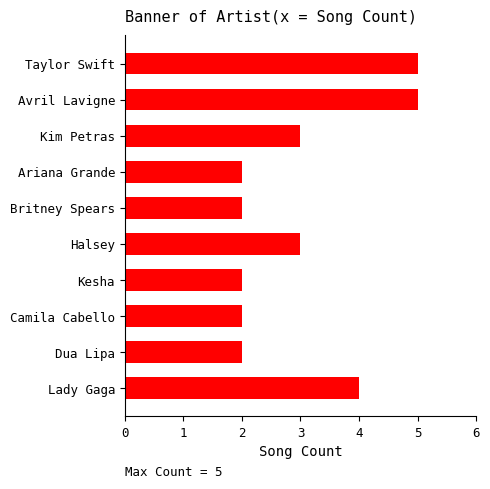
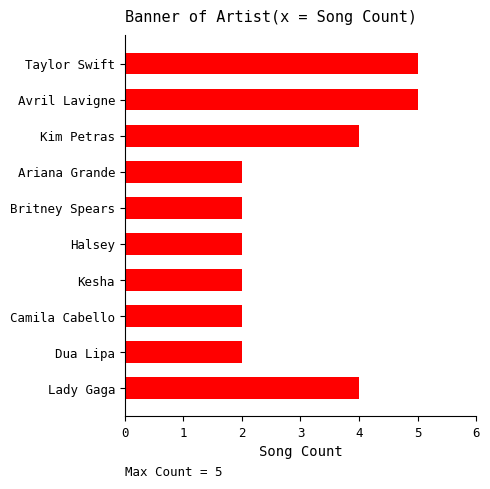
Kim Petras: 3 -> 4
Halsey: 3 -> 2
